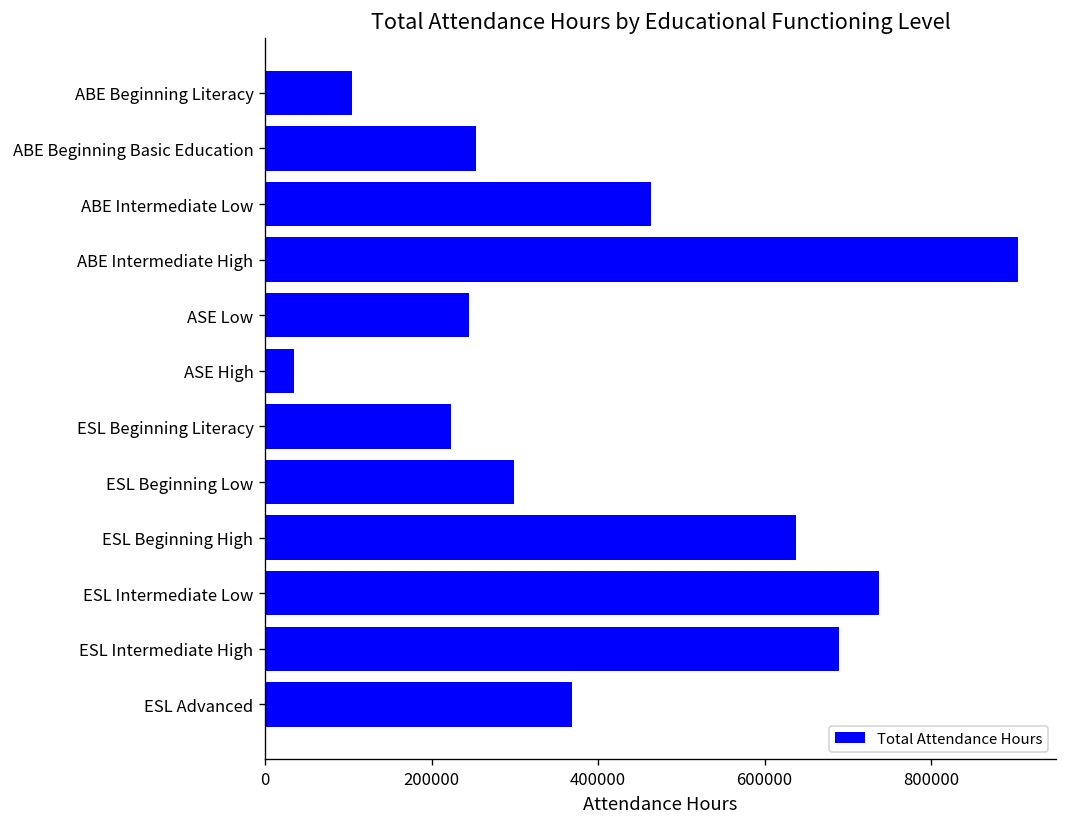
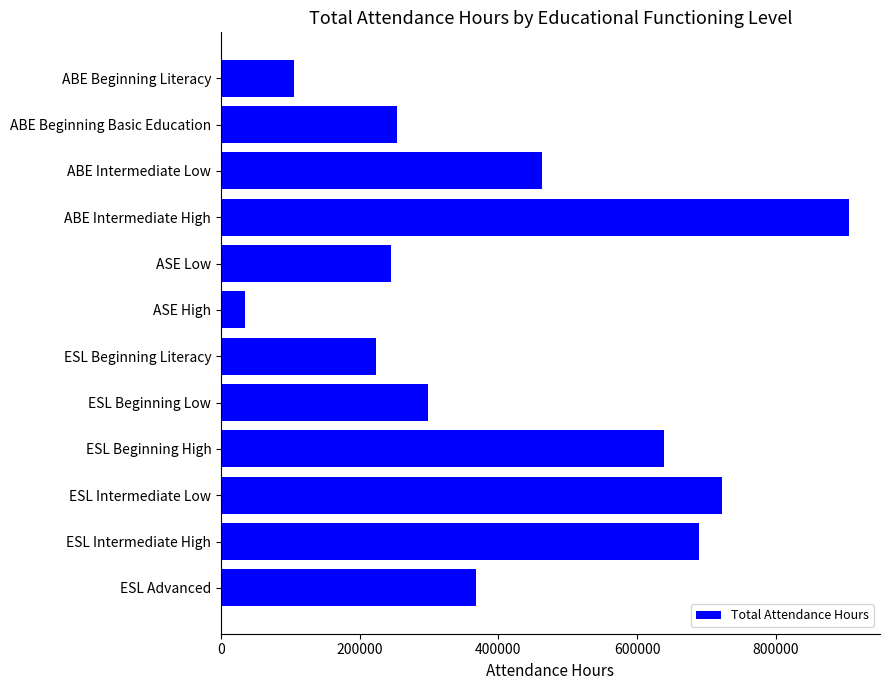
ESL Intermediate Low: 740000 -> 720000
